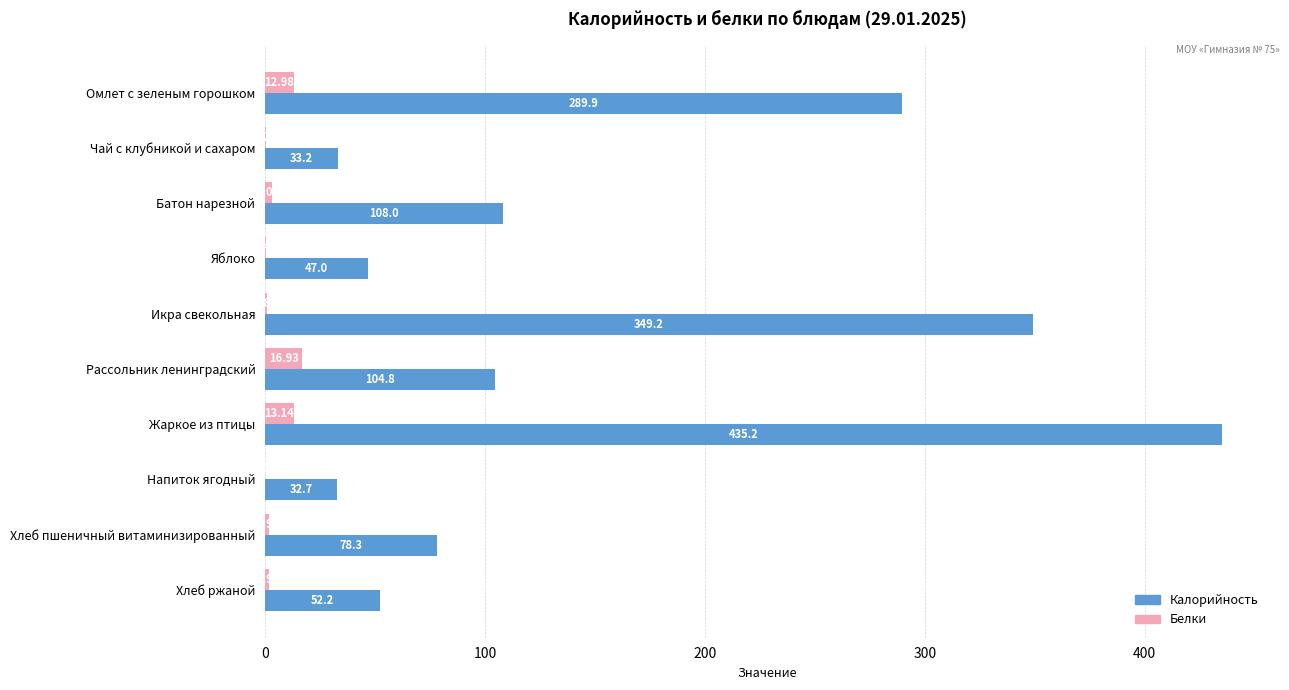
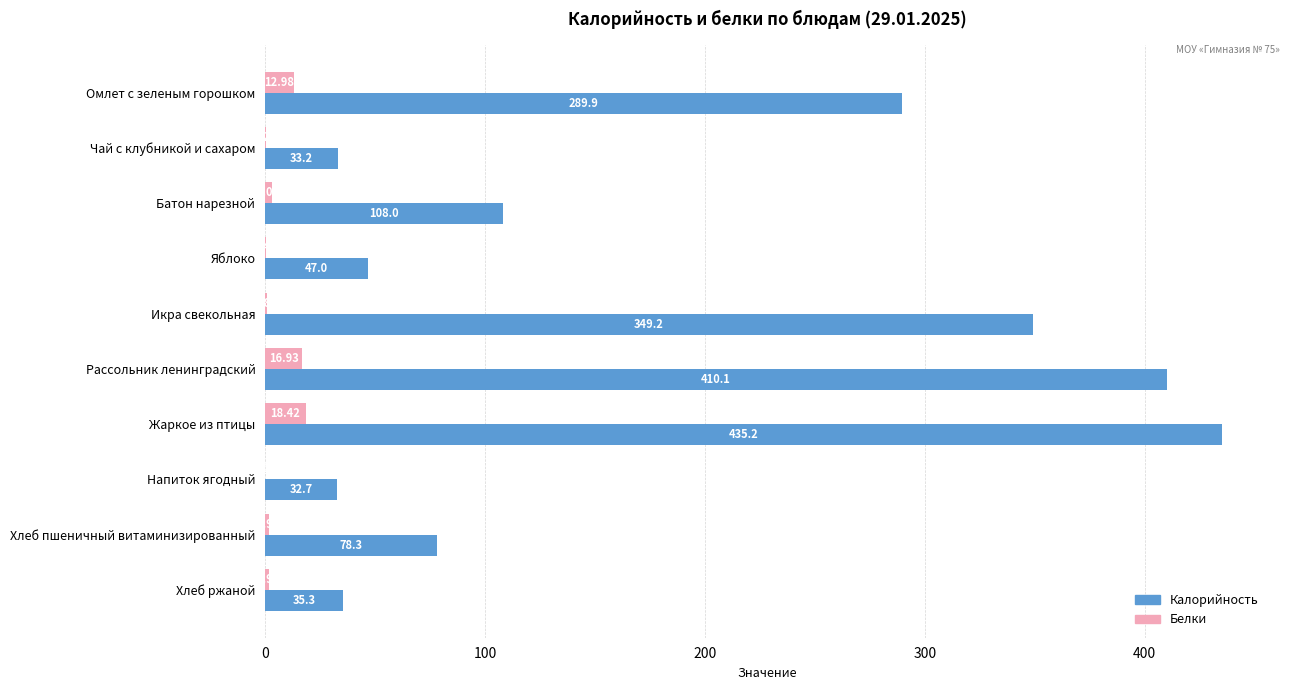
Калорийность, Рассольник ленинградский: 104.8 -> 410.1
Белки, Жаркое из птицы: 13.14 -> 18.42
Калорийность, Хлеб ржаной: 52.2 -> 35.3
